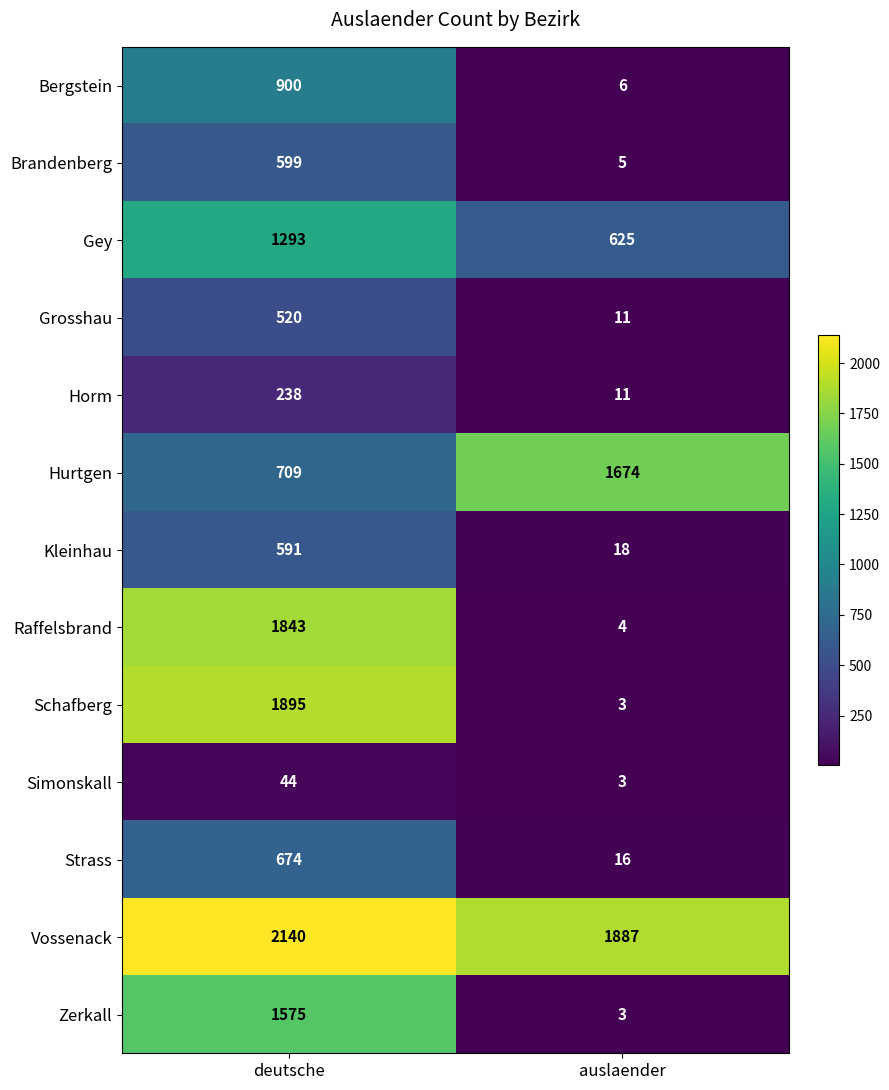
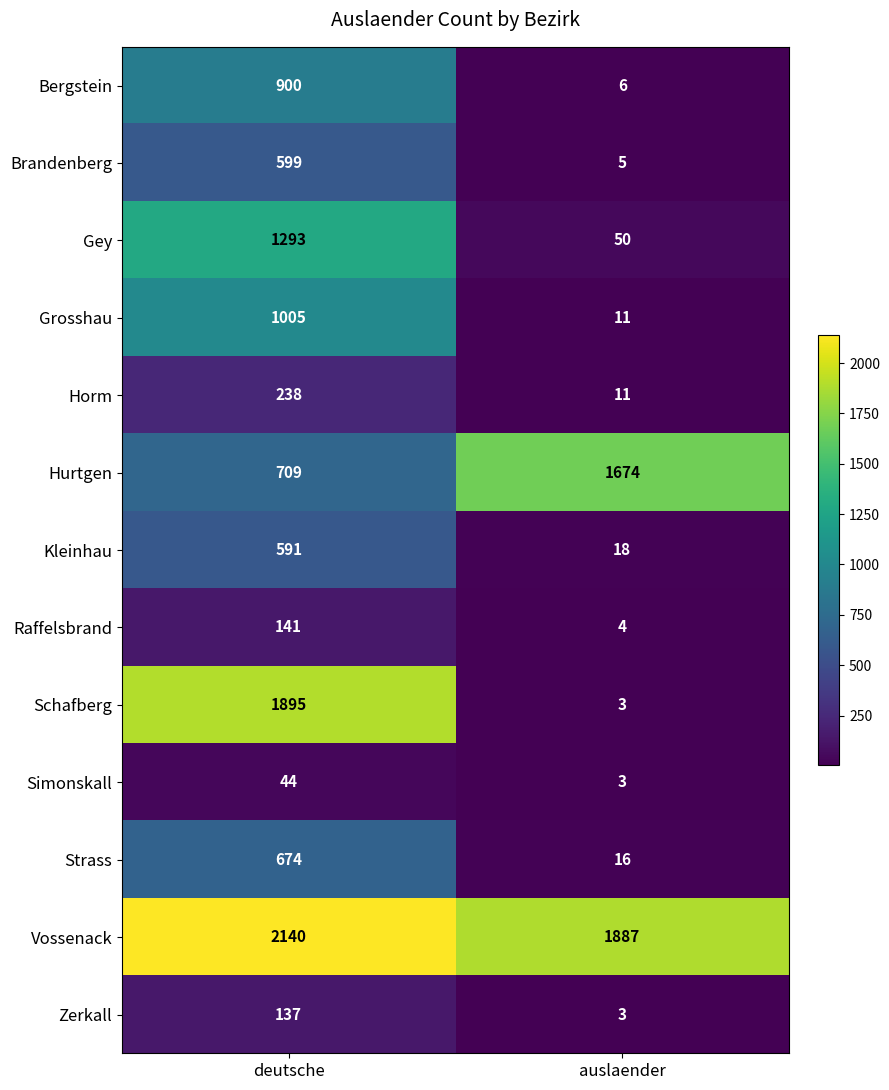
Gey, auslaender: 625 -> 50
Grosshau, deutsche: 520 -> 1005
Raffelsbrand, deutsche: 1843 -> 141
Zerkall, deutsche: 1575 -> 137
